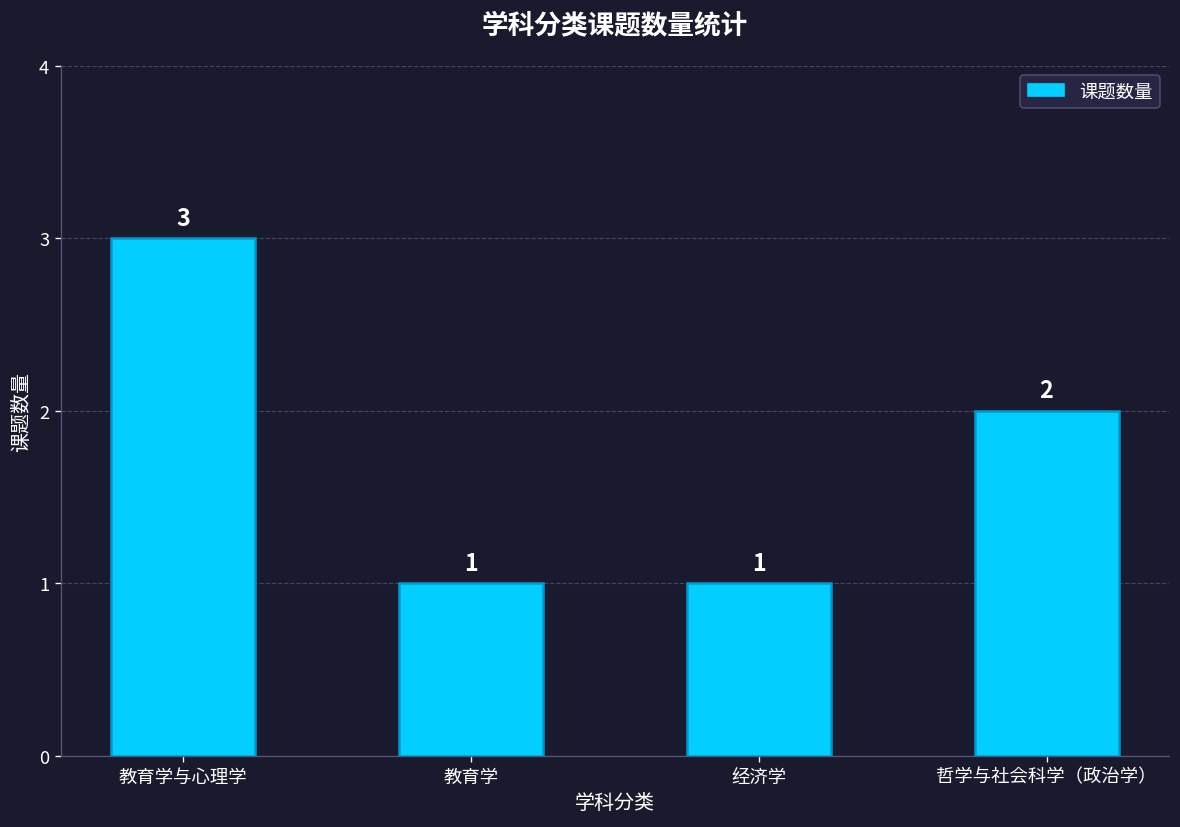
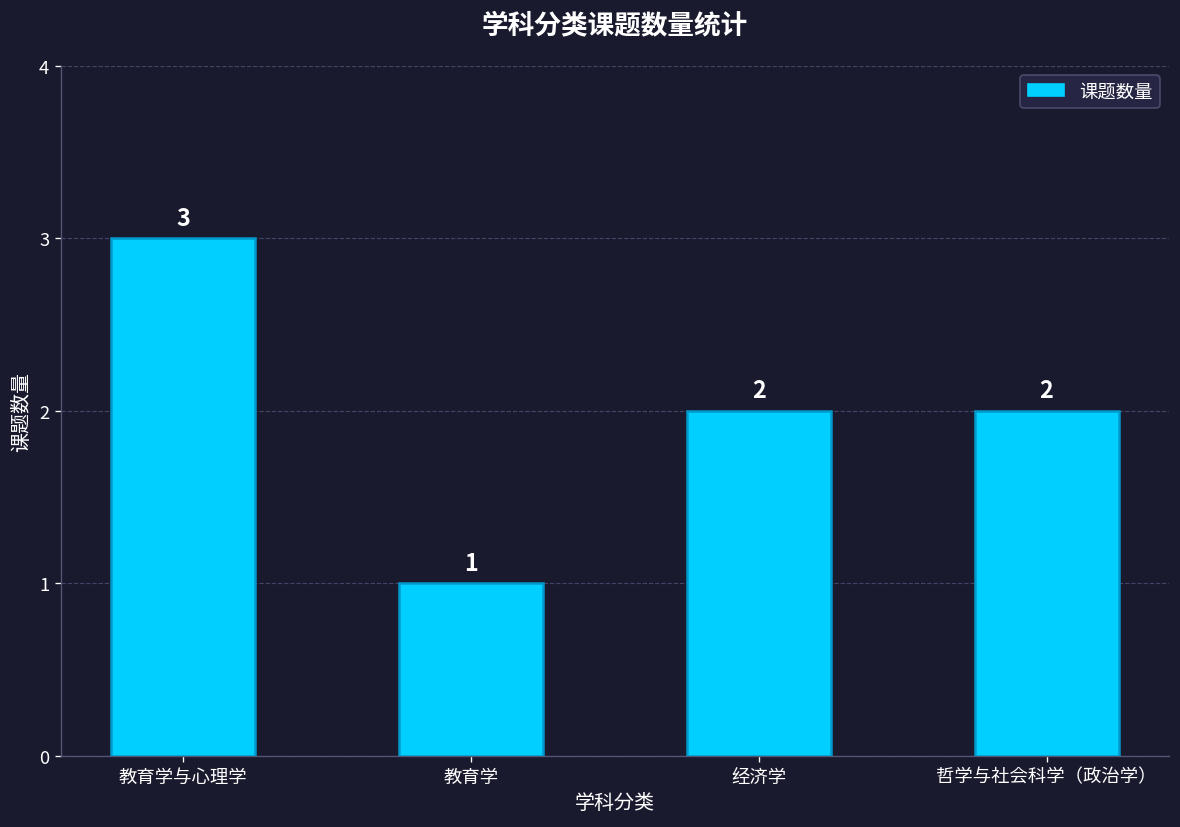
经济学: 1 -> 2
